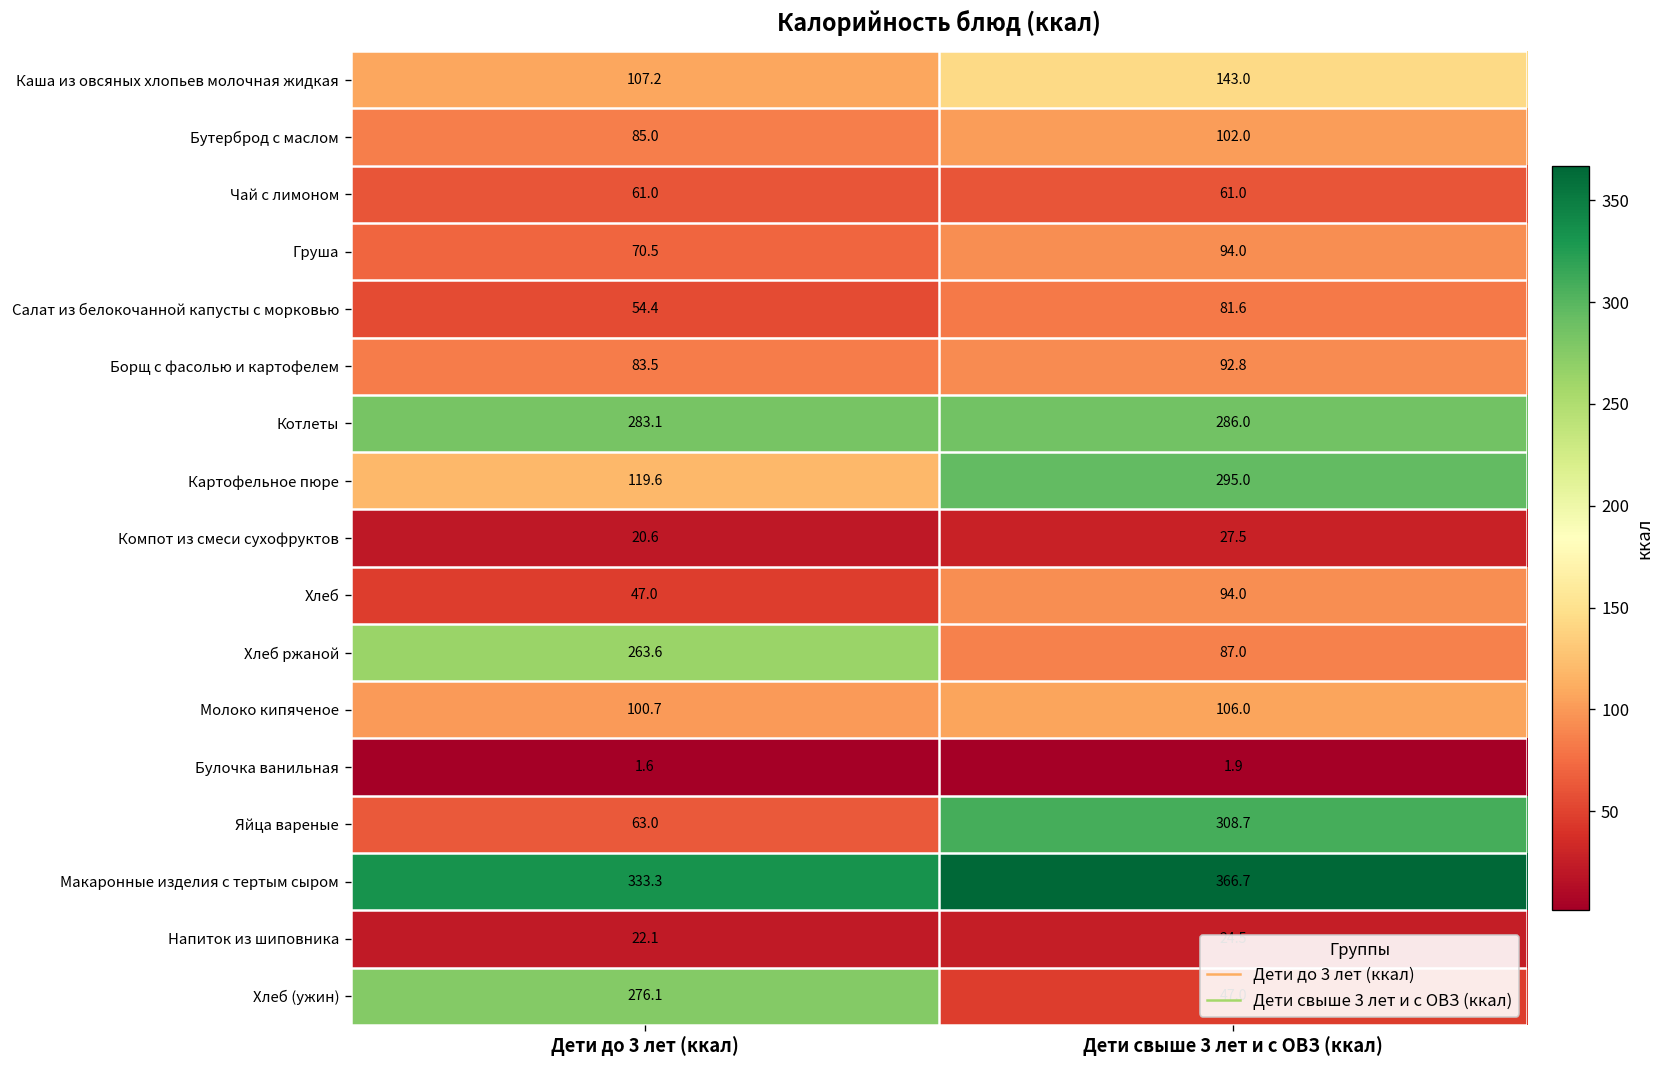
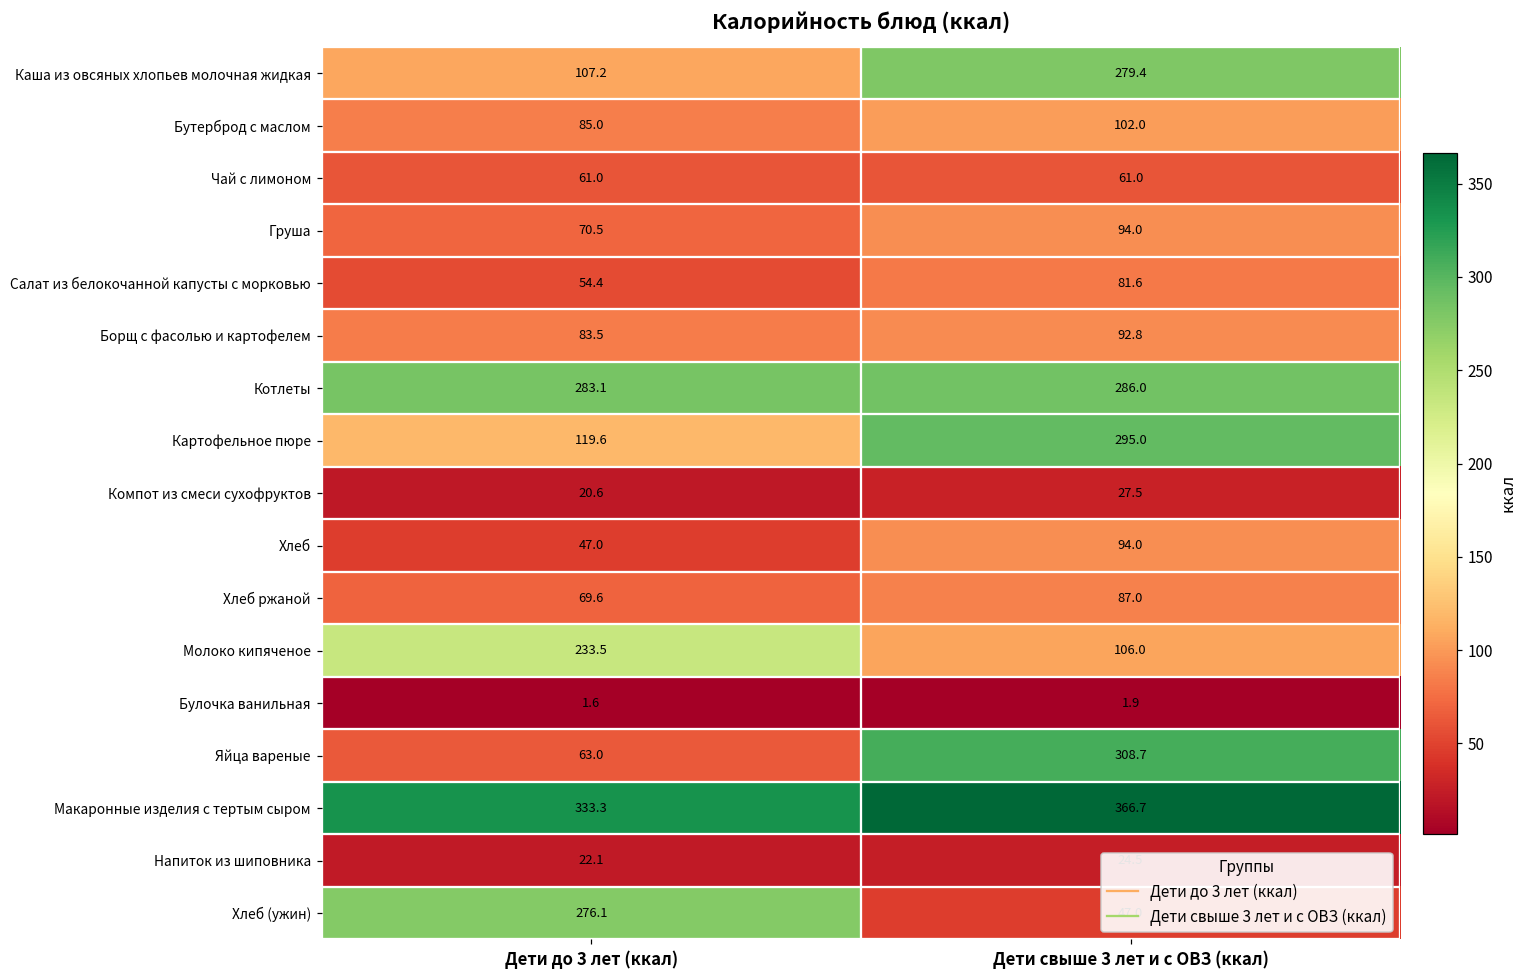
Каша из овсяных хлопьев молочная жидкая, Дети свыше 3 лет и с ОВЗ (ккал): 143.0 -> 279.4
Хлеб ржаной, Дети до 3 лет (ккал): 263.6 -> 69.6
Молоко кипяченое, Дети до 3 лет (ккал): 100.7 -> 233.5
